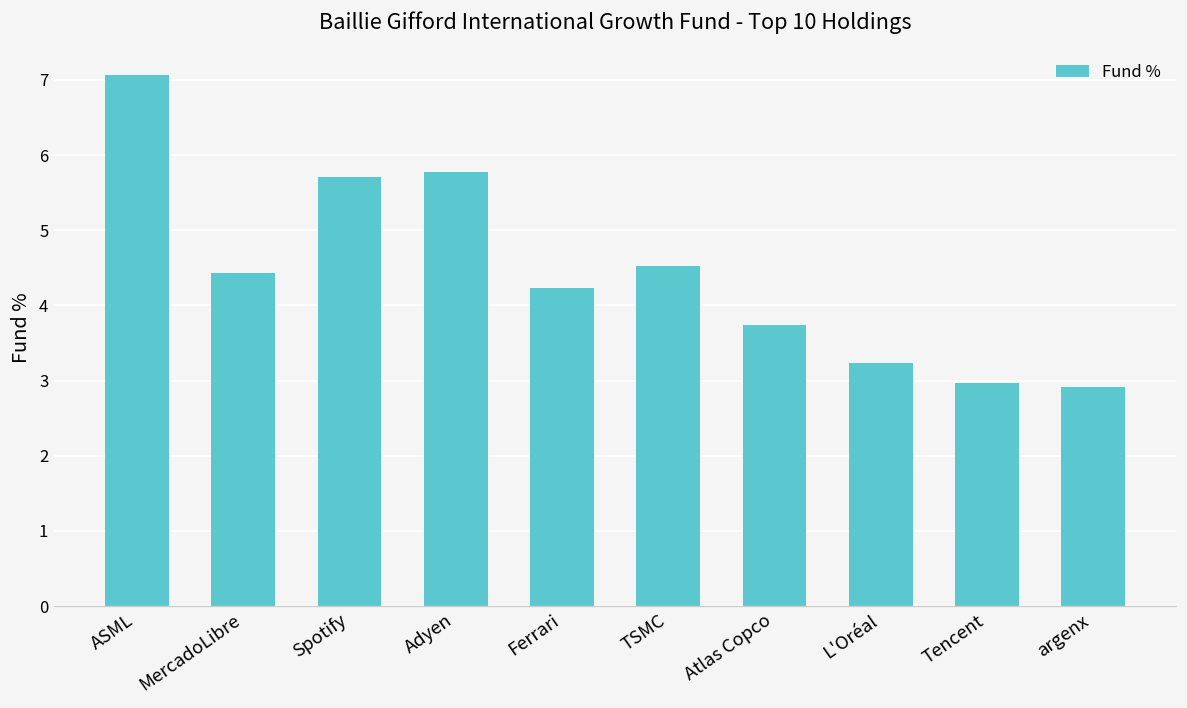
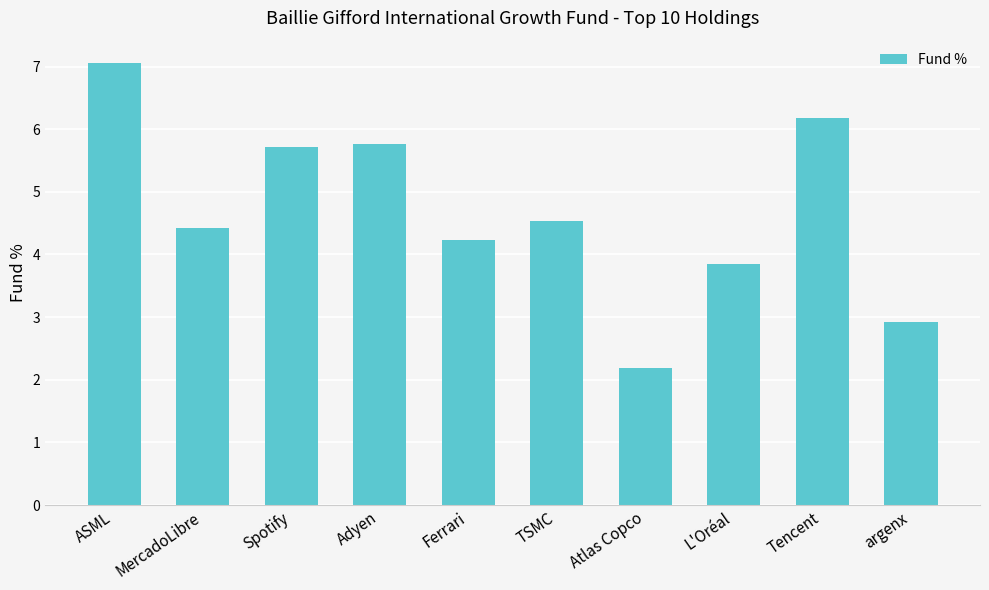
Atlas Copco: 3.7 -> 2.2
L'Oréal: 3.2 -> 3.9
Tencent: 3.0 -> 6.2
